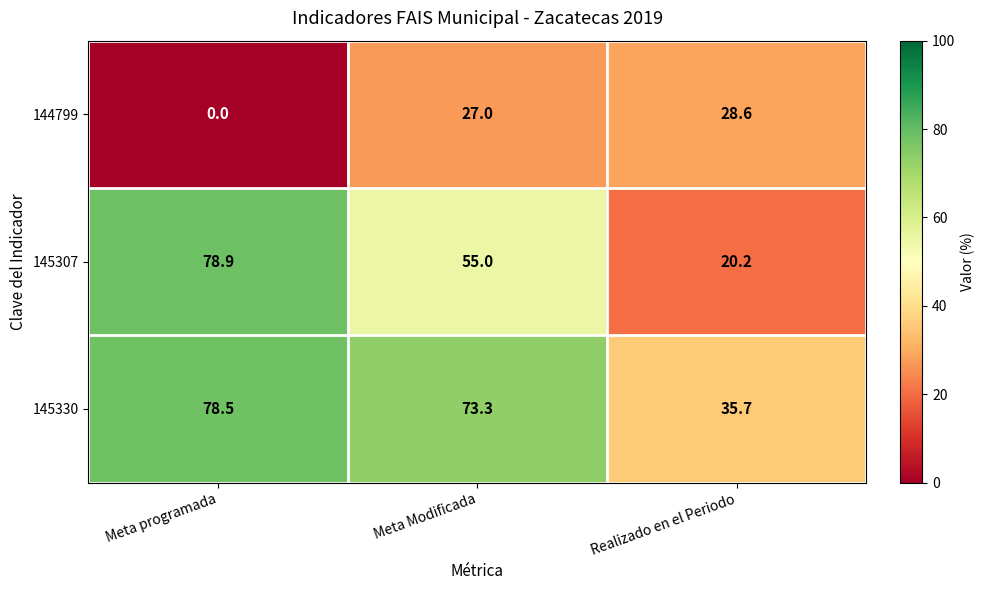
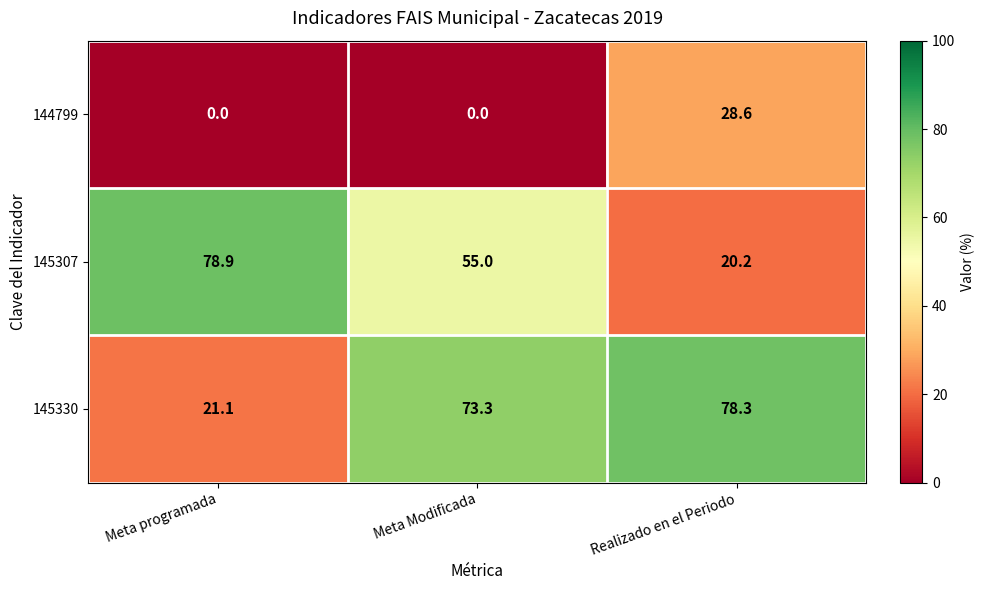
144799, Meta Modificada: 27.0 -> 0.0
145330, Meta programada: 78.5 -> 21.1
145330, Realizado en el Periodo: 35.7 -> 78.3
